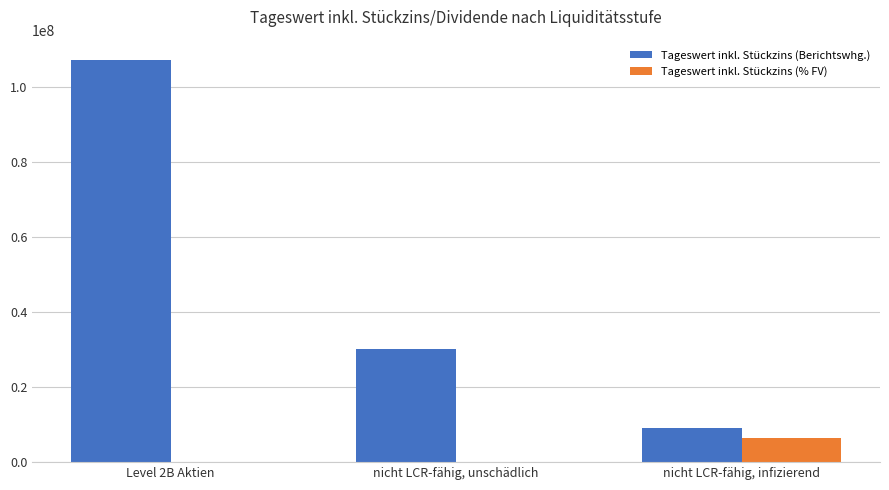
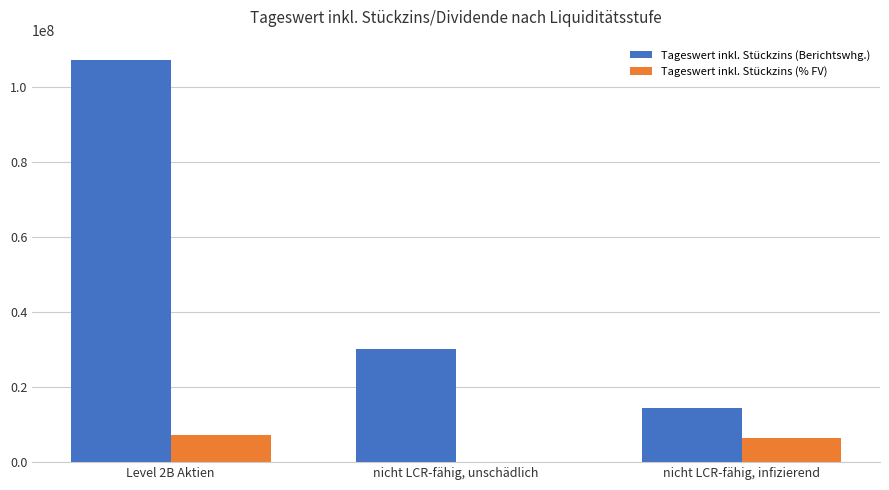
Tageswert inkl. Stückzins (% FV), Level 2B Aktien: 0 -> 7000000
Tageswert inkl. Stückzins (Berichtswhg.), nicht LCR-fähig, infizierend: 9000000 -> 14000000
